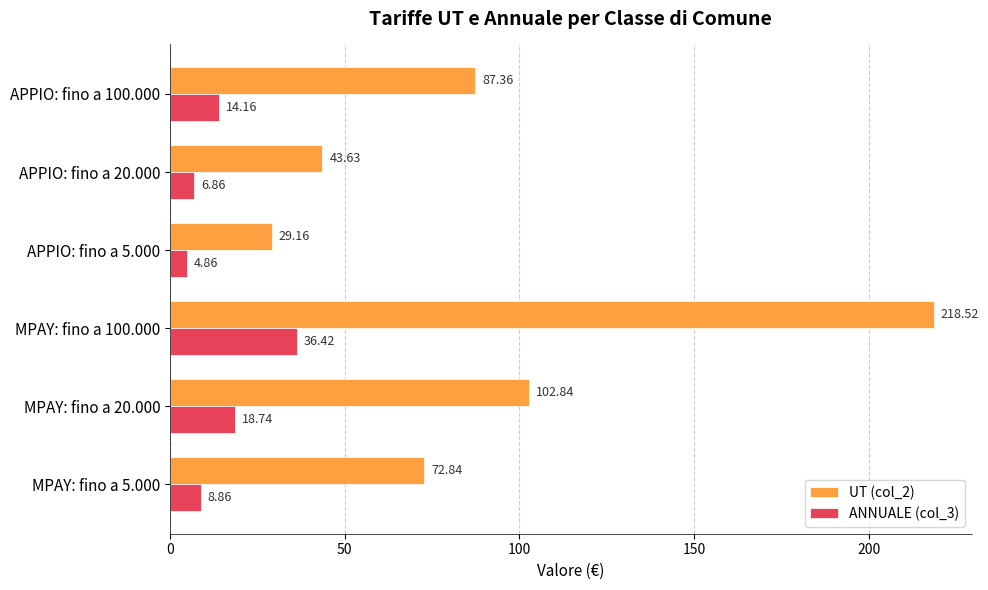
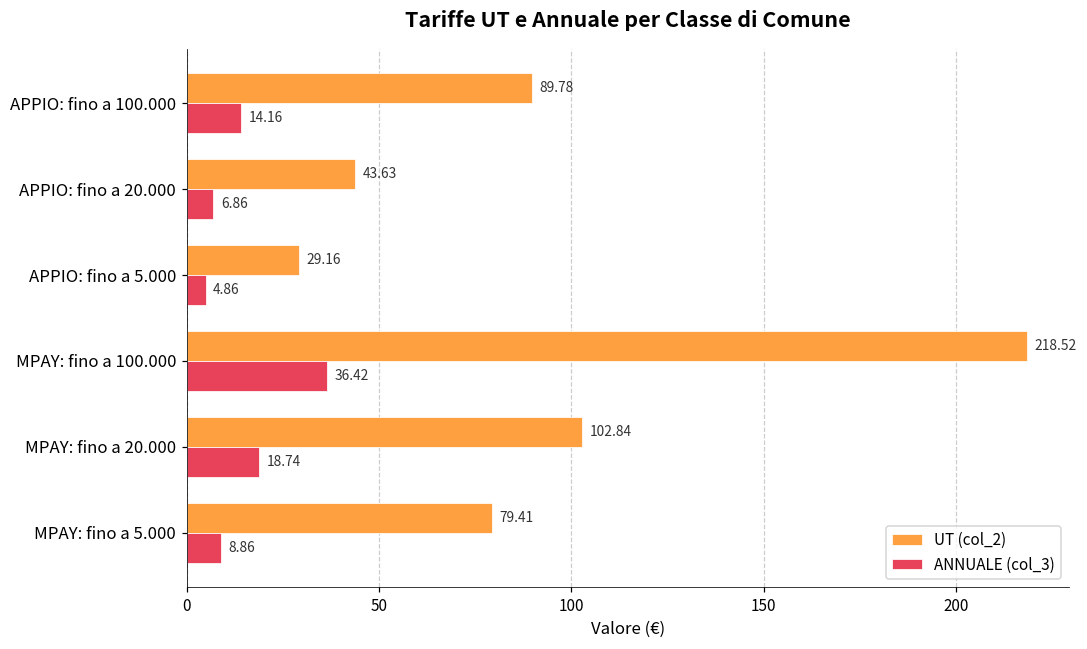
UT (col_2), APPIO: fino a 100.000: 87.36 -> 89.78
UT (col_2), MPAY: fino a 5.000: 72.84 -> 79.41
